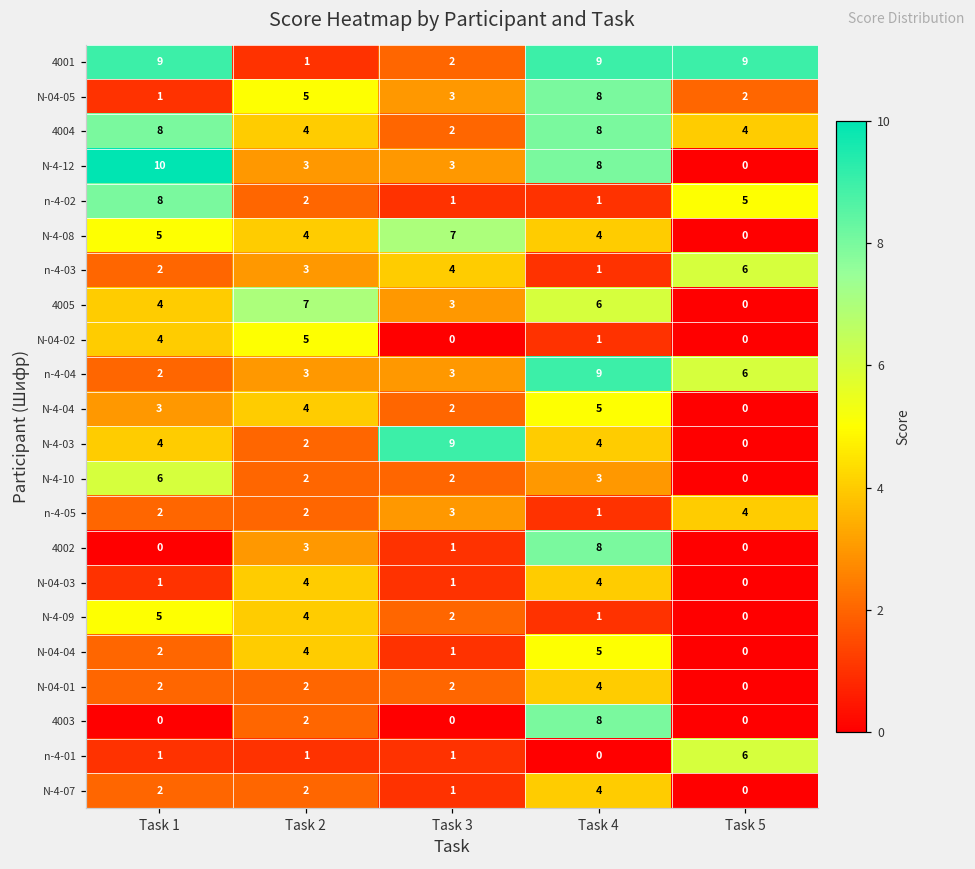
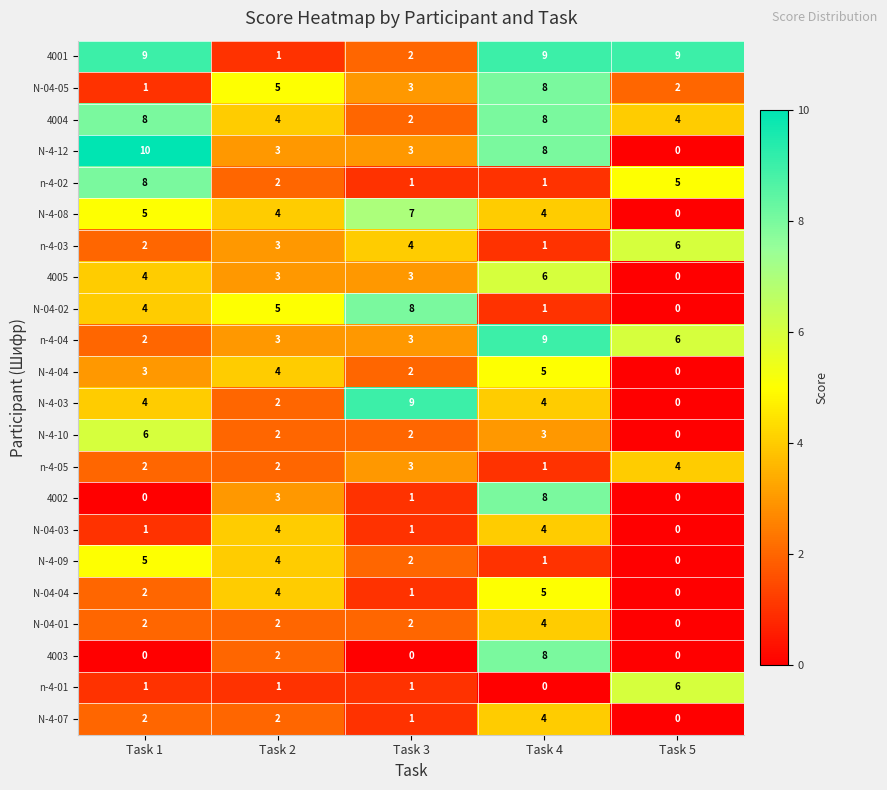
4005, Task 2: 7 -> 3
N-04-02, Task 3: 0 -> 8
